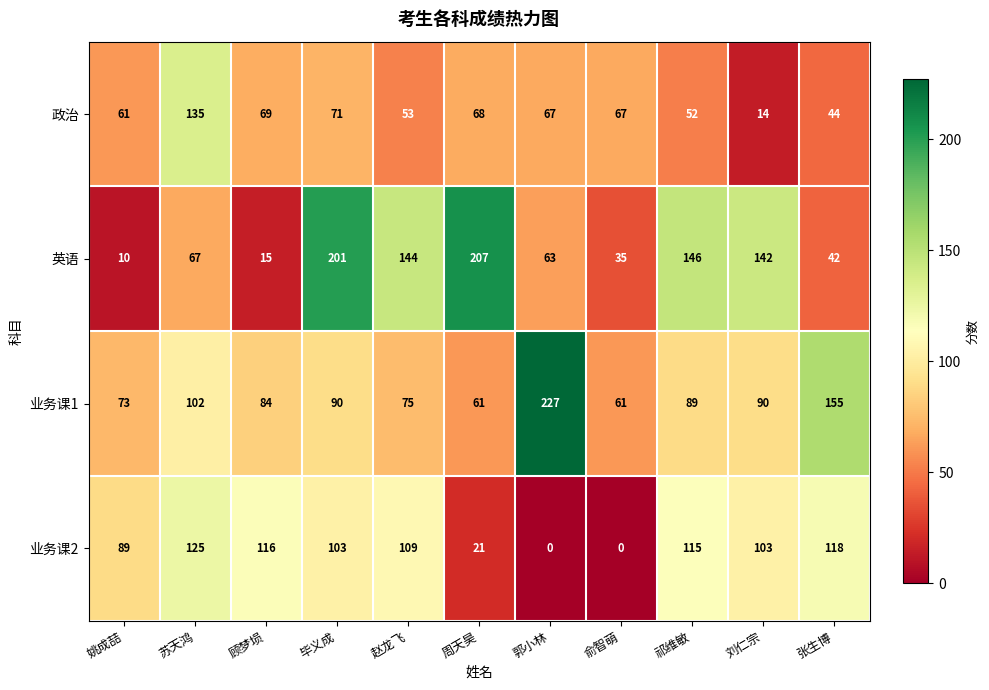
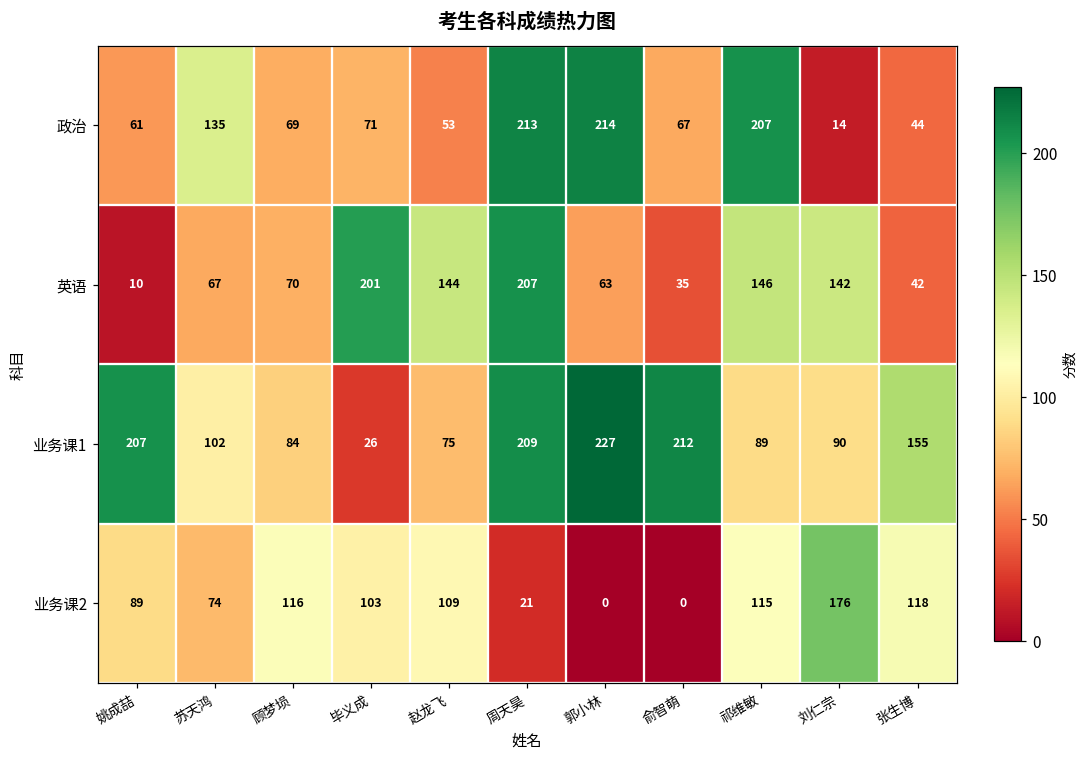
政治, 周天昊: 68 -> 213
政治, 郭小林: 67 -> 214
政治, 祁维敏: 52 -> 207
英语, 顾梦埙: 15 -> 70
业务课1, 姚成喆: 73 -> 207
业务课1, 毕义成: 90 -> 26
业务课1, 周天昊: 61 -> 209
业务课1, 俞智萌: 61 -> 212
业务课2, 苏天鸿: 125 -> 74
业务课2, 刘仁宗: 103 -> 176
